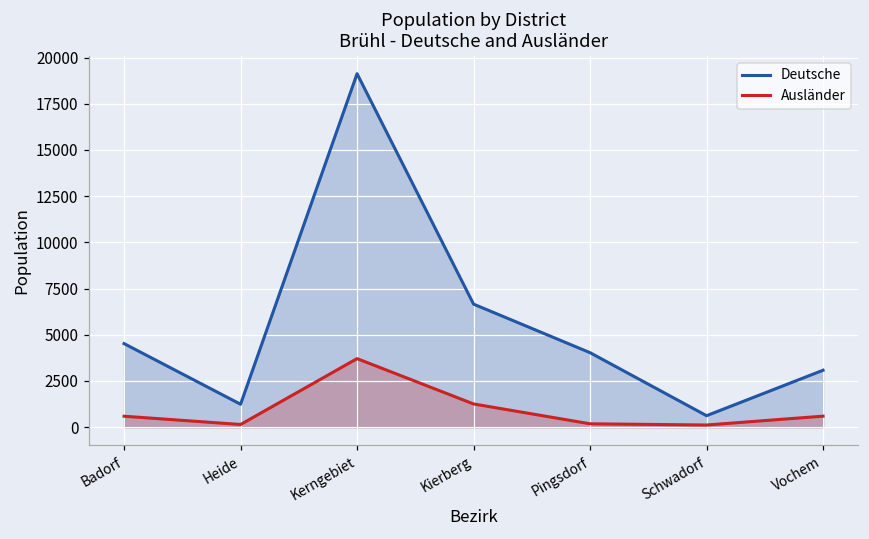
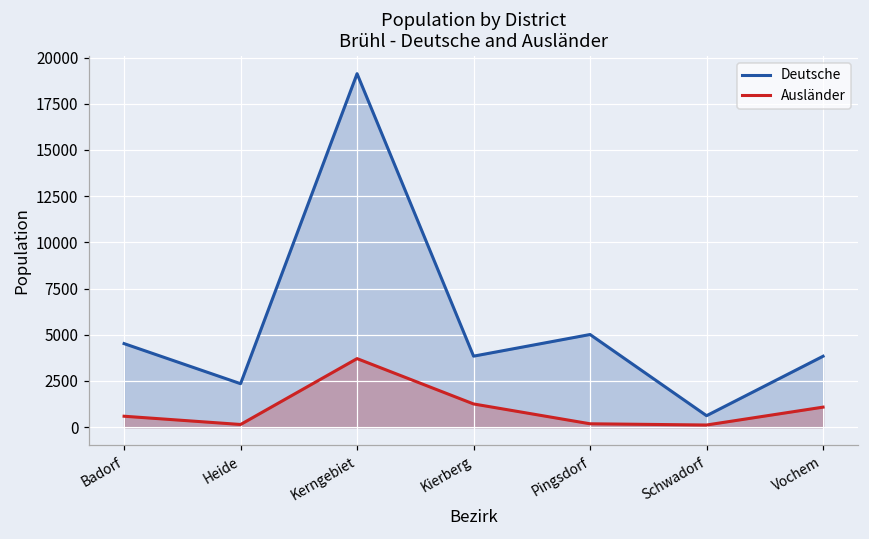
Deutsche, Heide: 1200 -> 2400
Deutsche, Kierberg: 6700 -> 3800
Deutsche, Pingsdorf: 4000 -> 5000
Deutsche, Vochem: 3100 -> 3800
Ausländer, Vochem: 600 -> 1100
